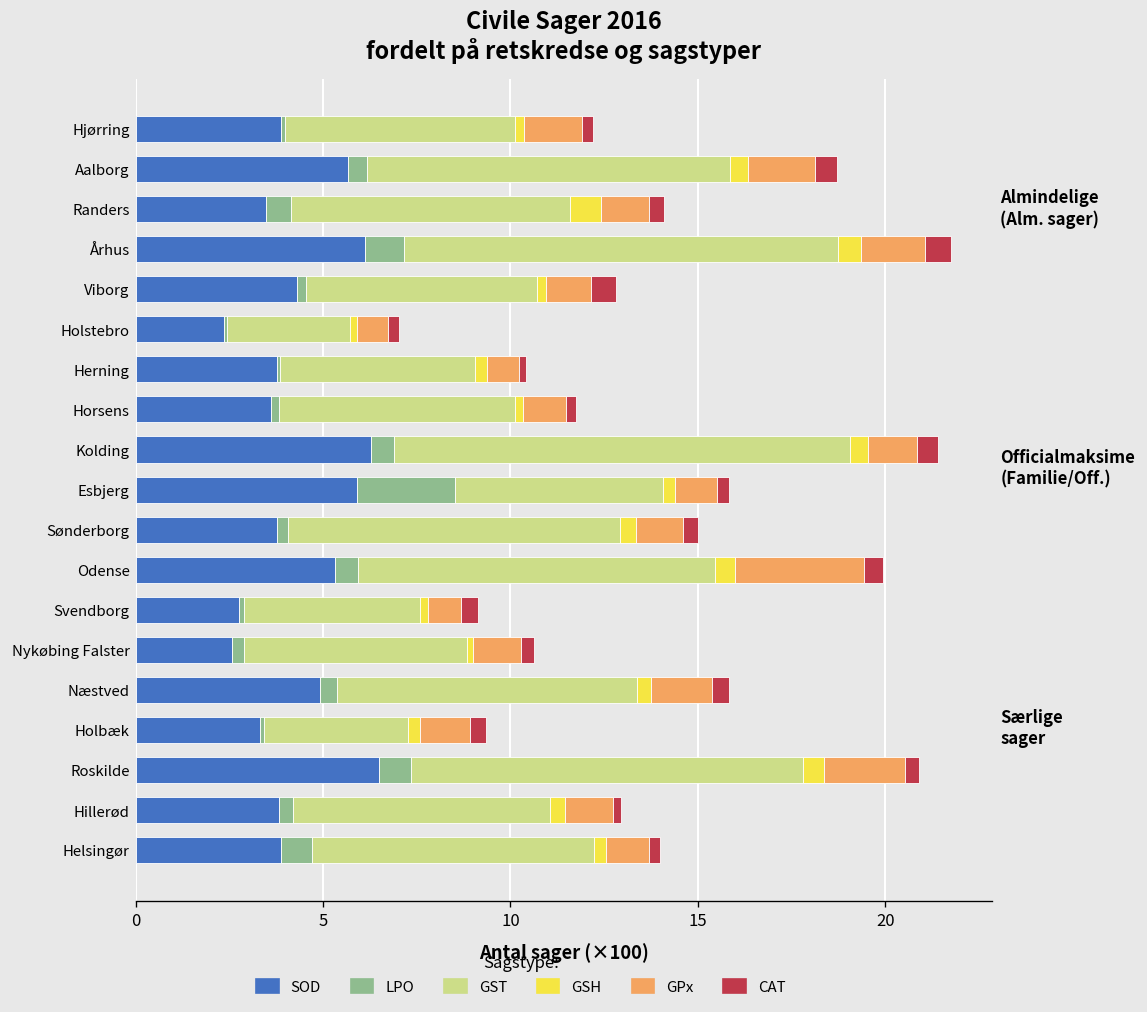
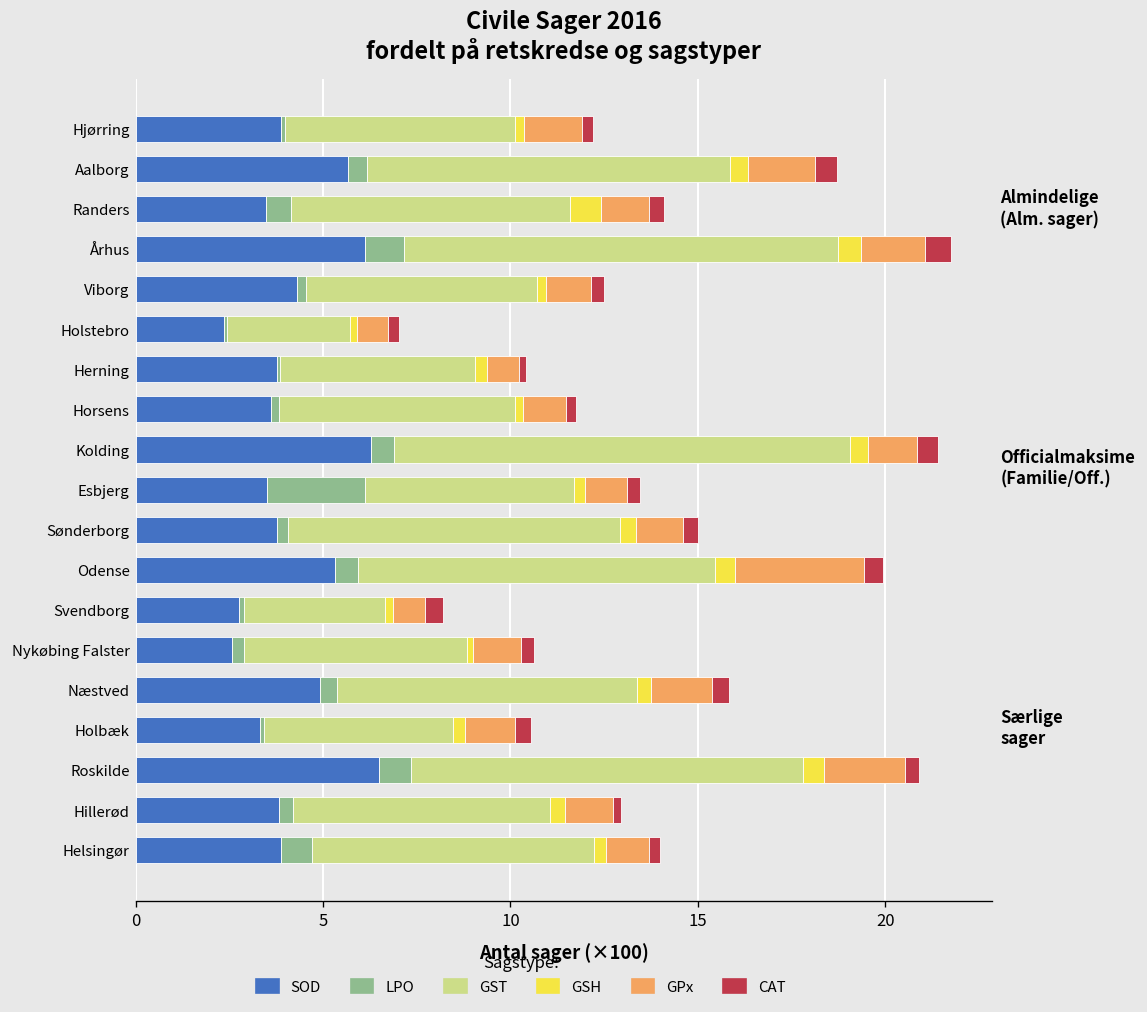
CAT, Viborg: 0.7 -> 0.3
SOD, Esbjerg: 5.9 -> 3.5
GST, Svendborg: 4.7 -> 3.8
GST, Holbæk: 3.9 -> 5.0
